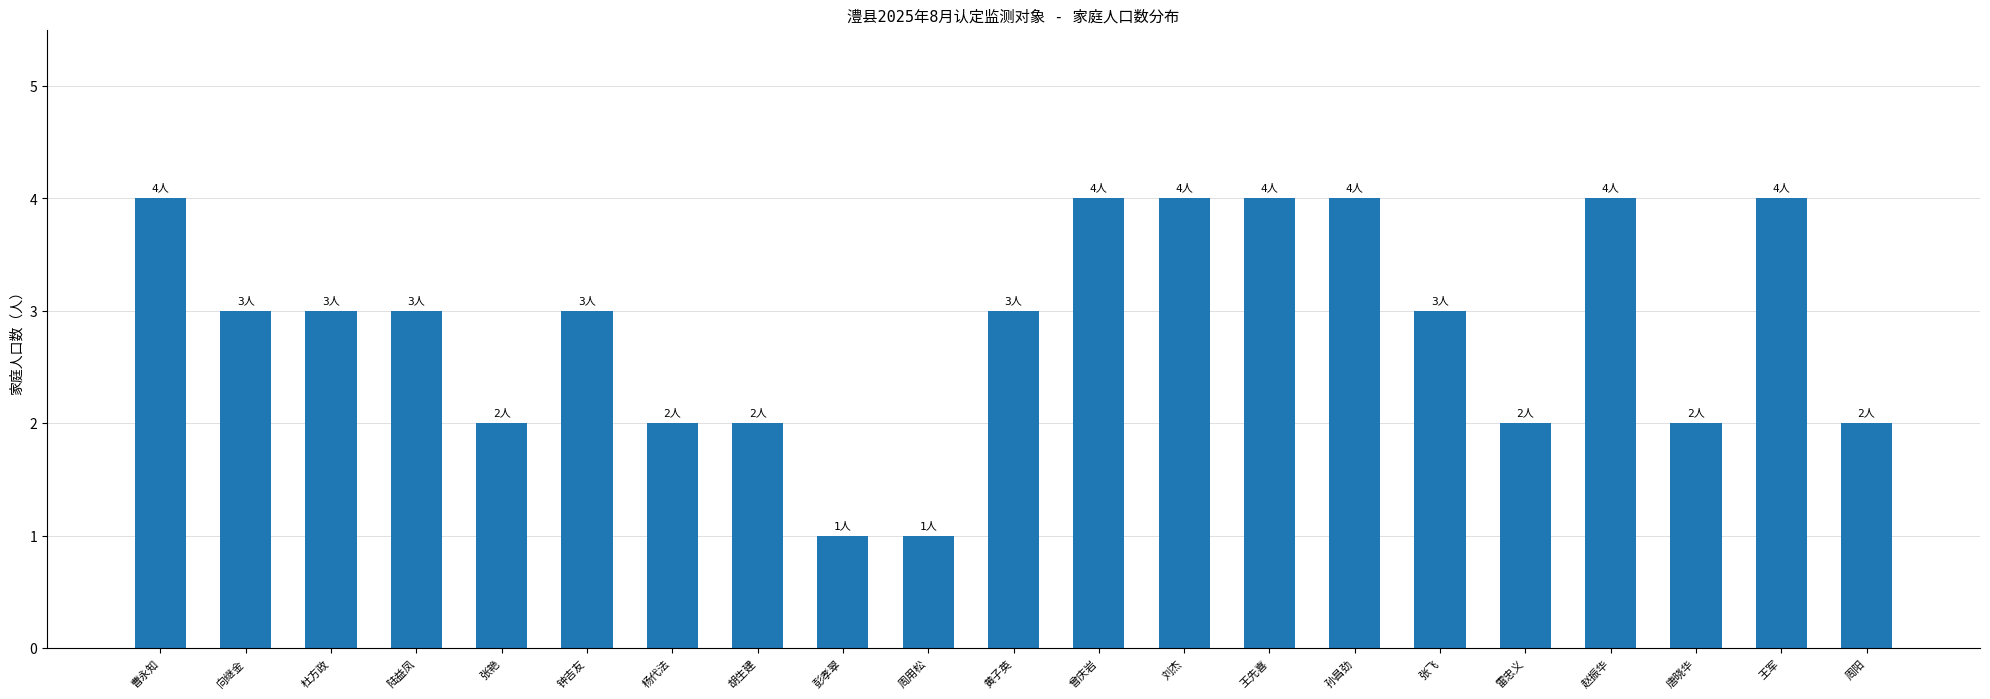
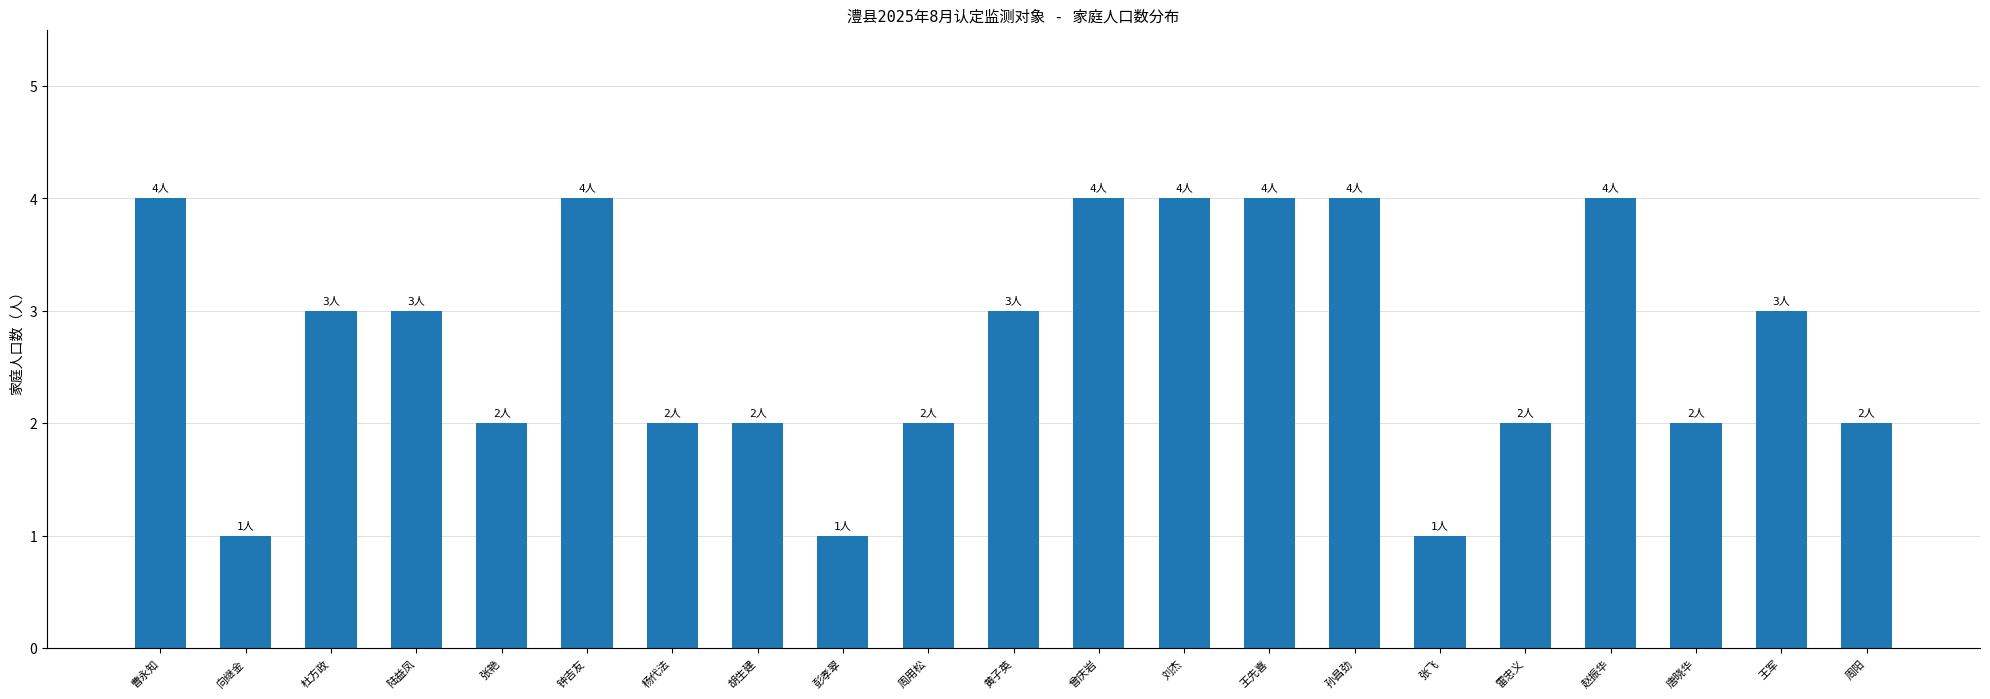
向继金: 3人 -> 1人
钟吉友: 3人 -> 4人
周用松: 1人 -> 2人
张飞: 3人 -> 1人
王军: 4人 -> 3人
